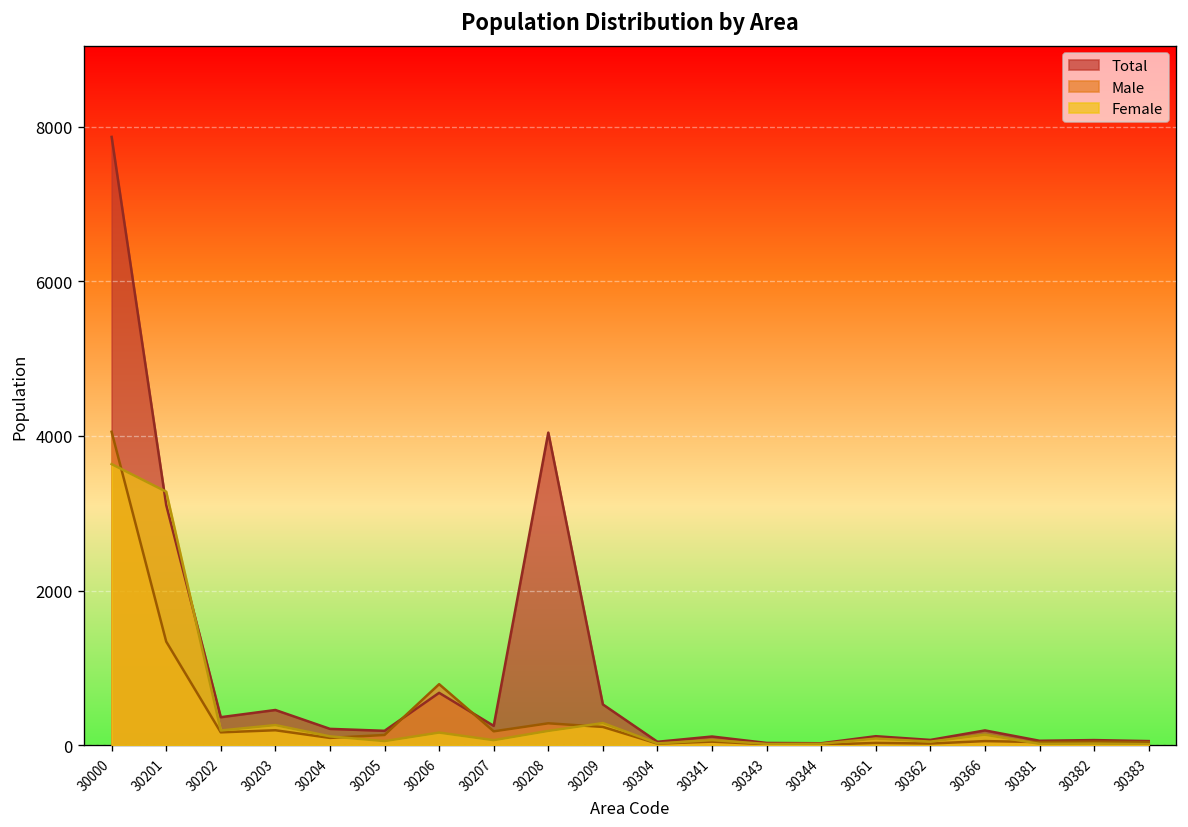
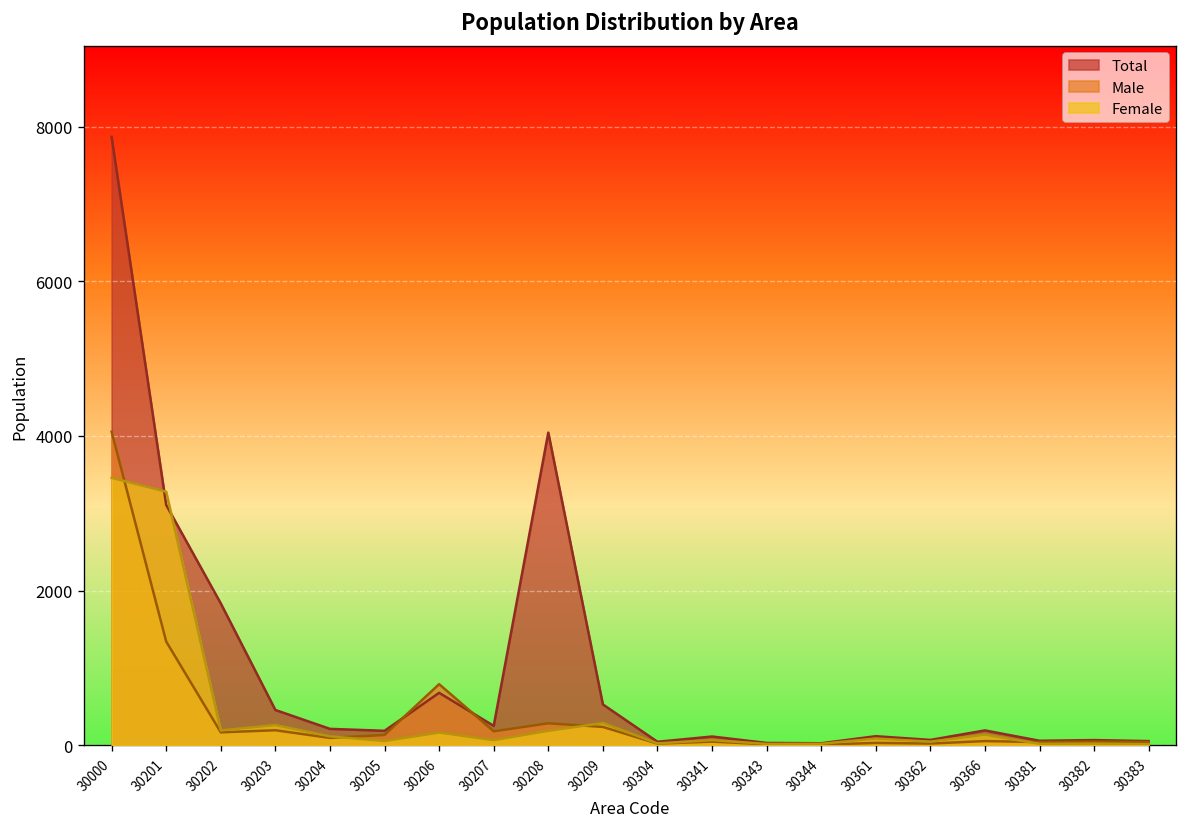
Female, 30000: 3600 -> 3500
Total, 30202: 400 -> 1800
